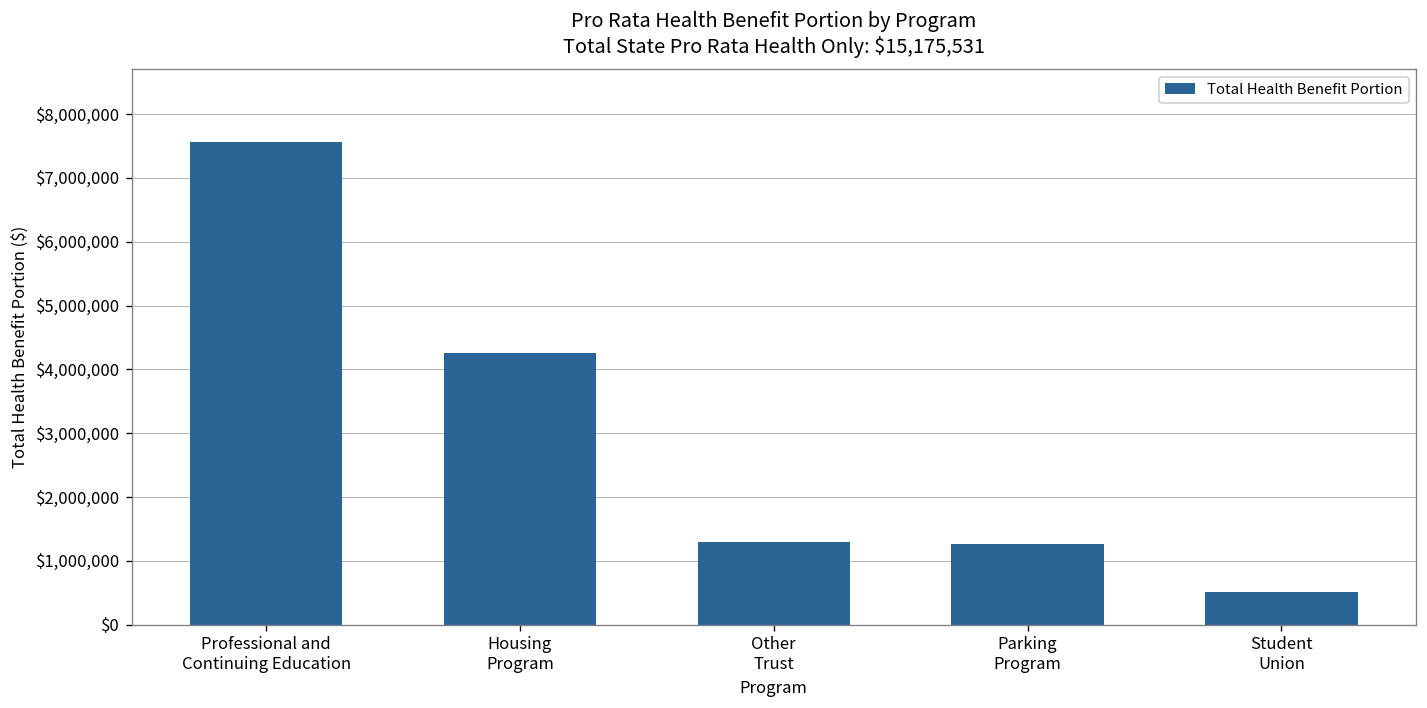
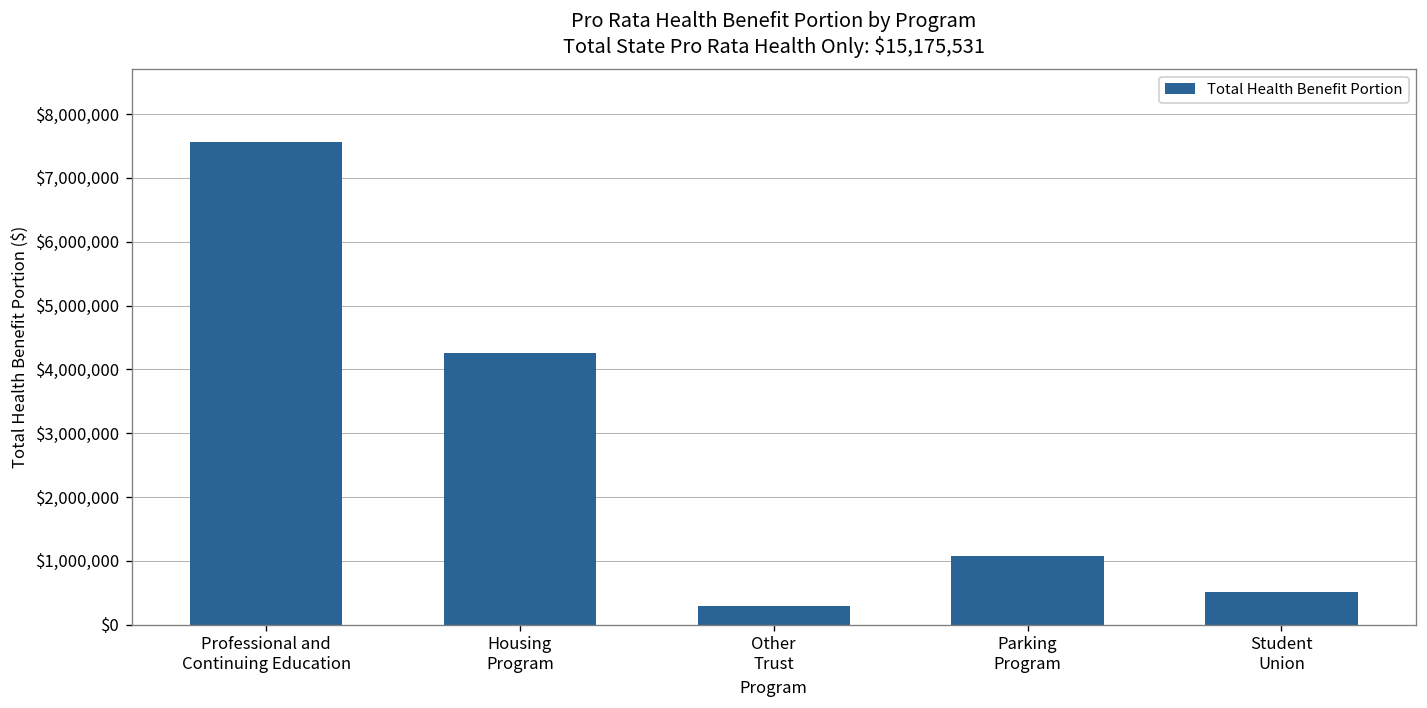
Other Trust: $1,300,000 -> $300,000
Parking Program: $1,300,000 -> $1,100,000
